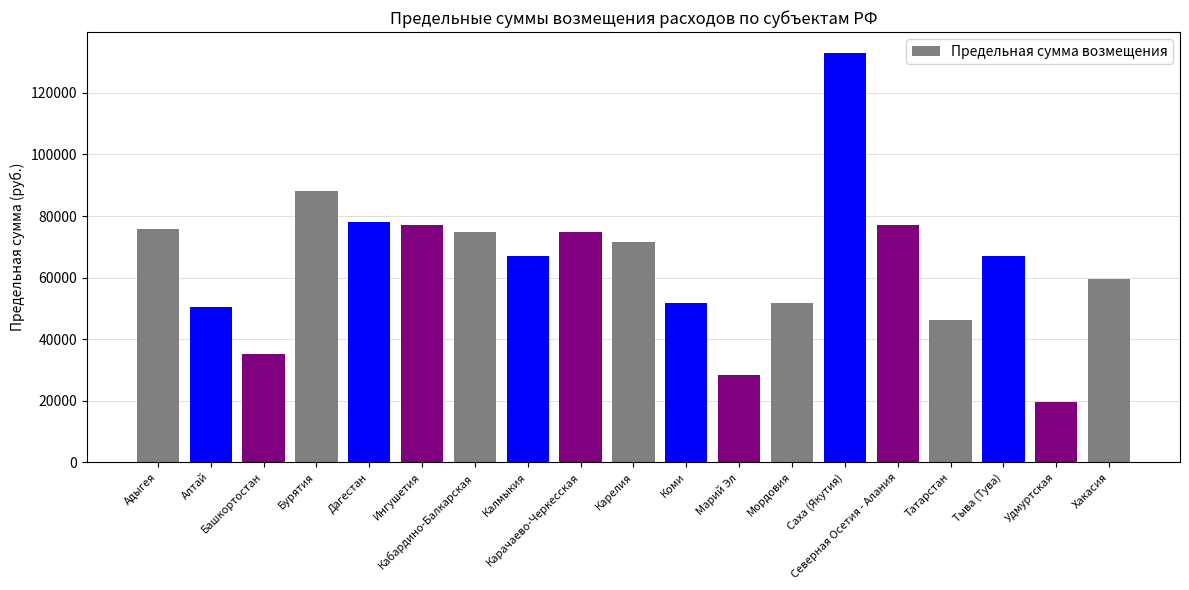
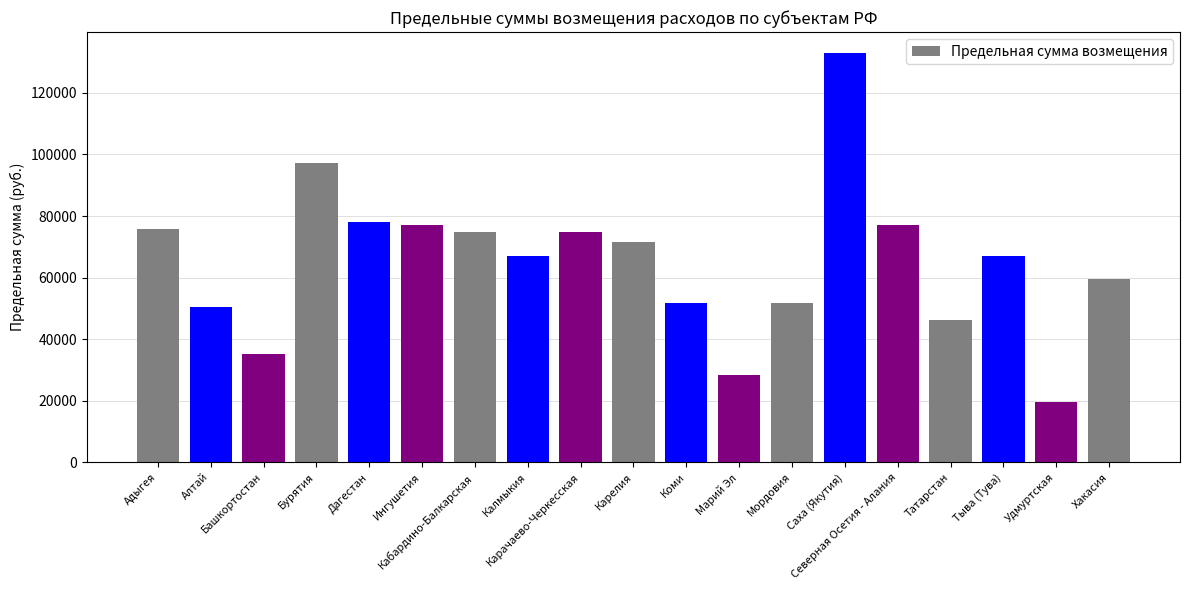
Бурятия: 88000 -> 97000
